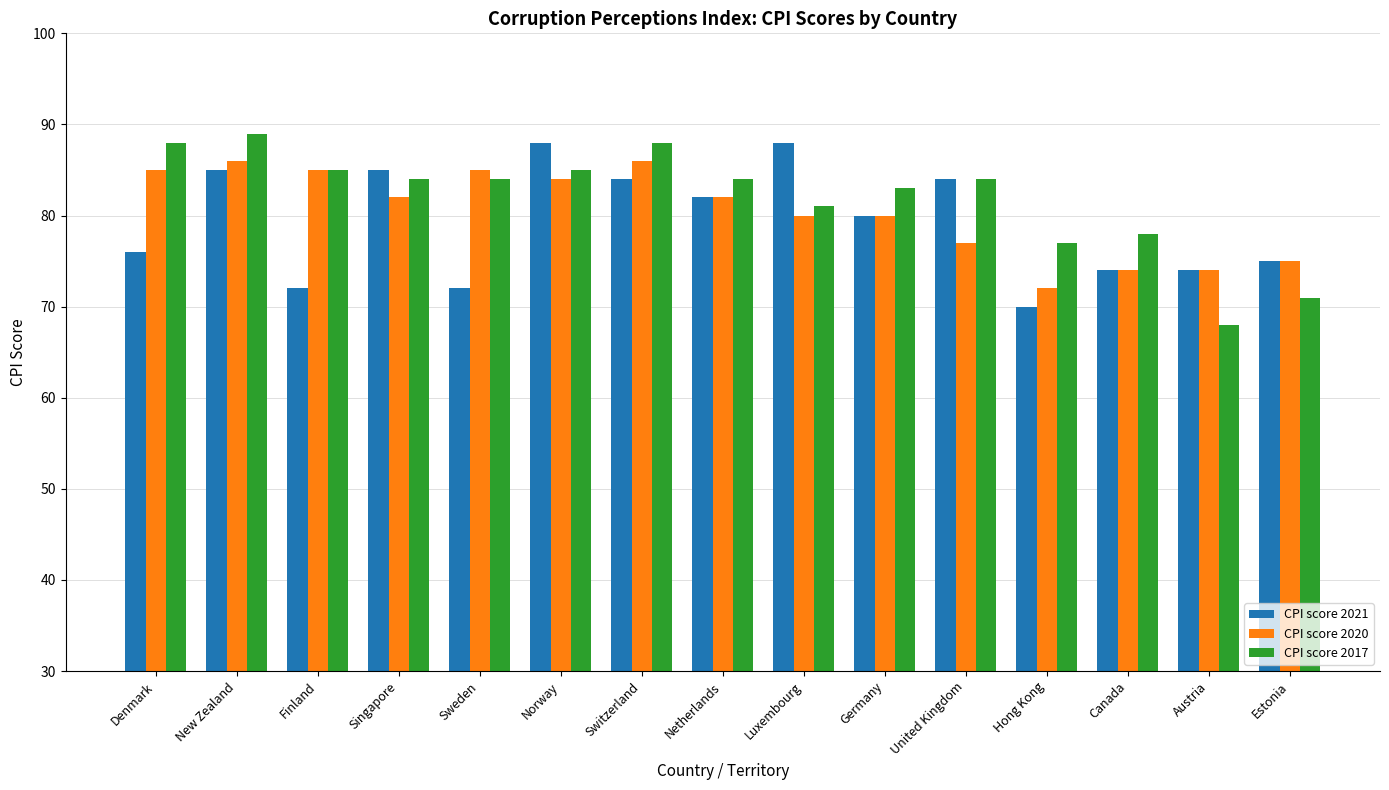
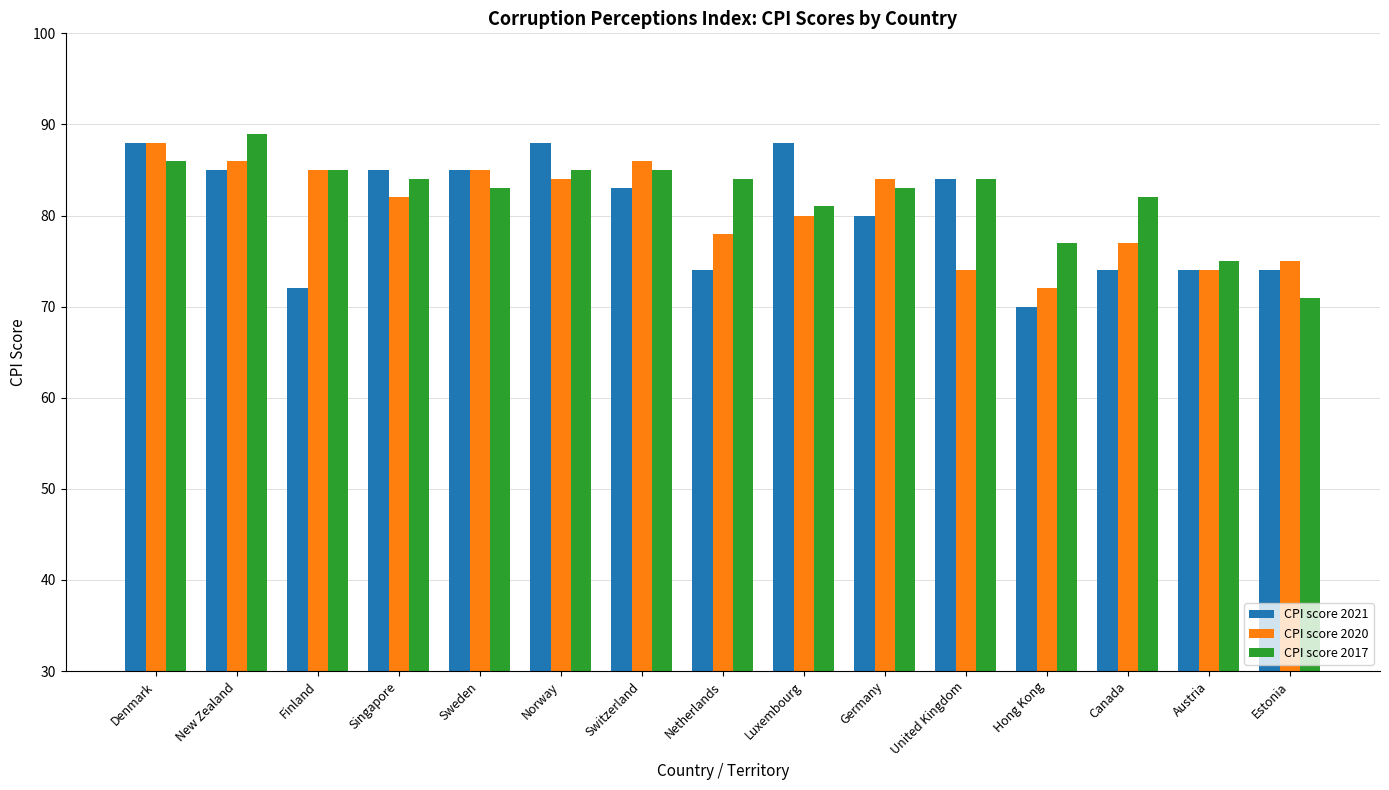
CPI score 2021, Denmark: 76 -> 88
CPI score 2020, Denmark: 85 -> 88
CPI score 2017, Denmark: 88 -> 86
CPI score 2021, Sweden: 72 -> 85
CPI score 2017, Sweden: 84 -> 83
CPI score 2021, Switzerland: 84 -> 83
CPI score 2017, Switzerland: 88 -> 85
CPI score 2021, Netherlands: 82 -> 74
CPI score 2020, Netherlands: 82 -> 78
CPI score 2020, Germany: 80 -> 84
CPI score 2020, United Kingdom: 77 -> 74
CPI score 2020, Canada: 74 -> 77
CPI score 2017, Canada: 78 -> 82
CPI score 2017, Austria: 68 -> 75
CPI score 2021, Estonia: 75 -> 74
